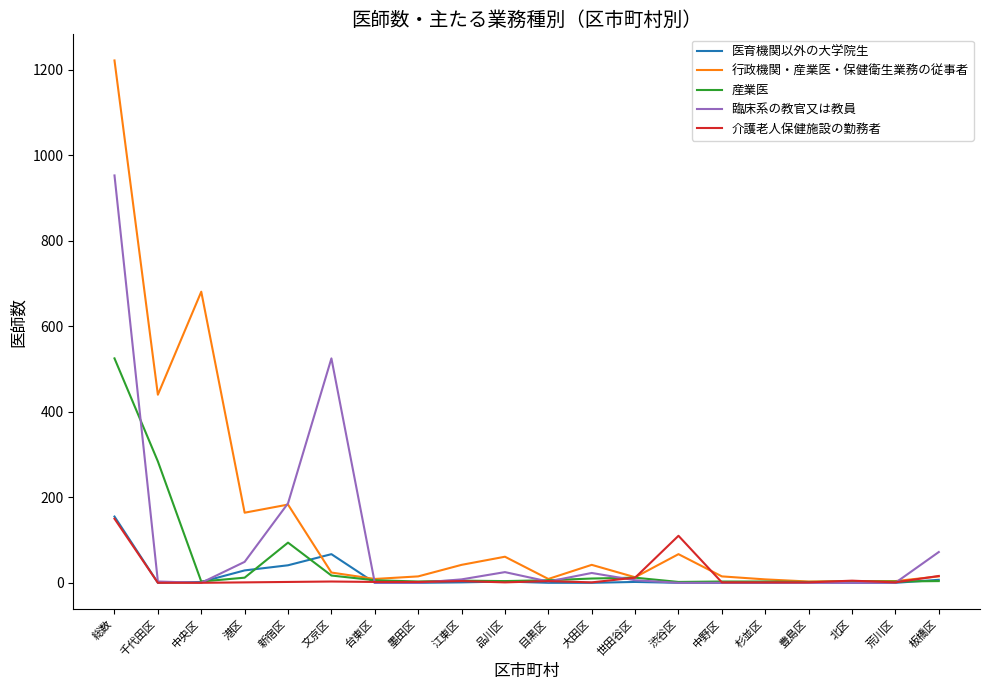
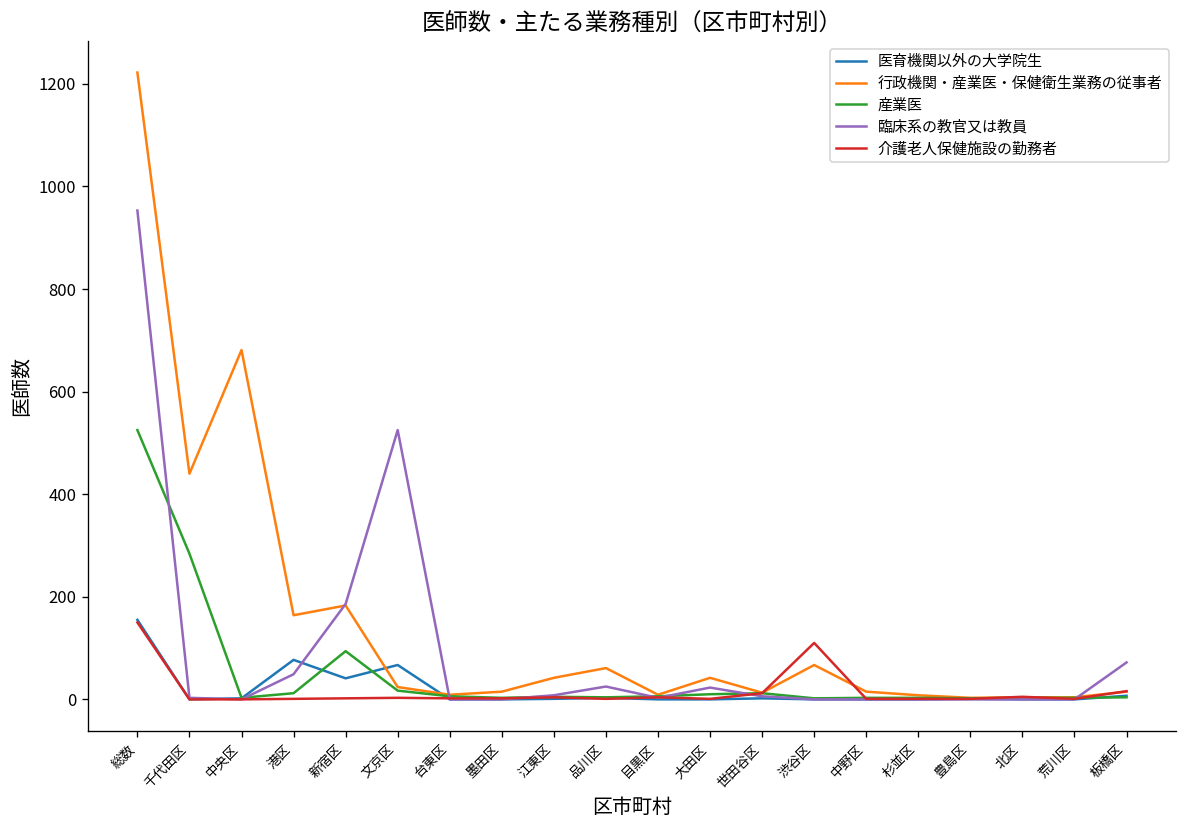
医育機関以外の大学院生, 港区: 30 -> 80
